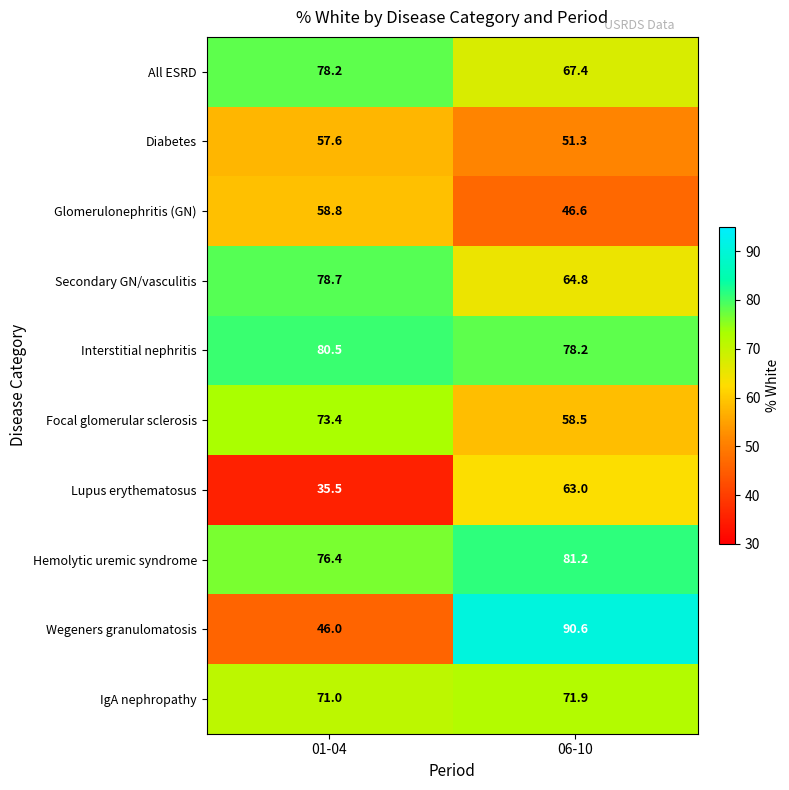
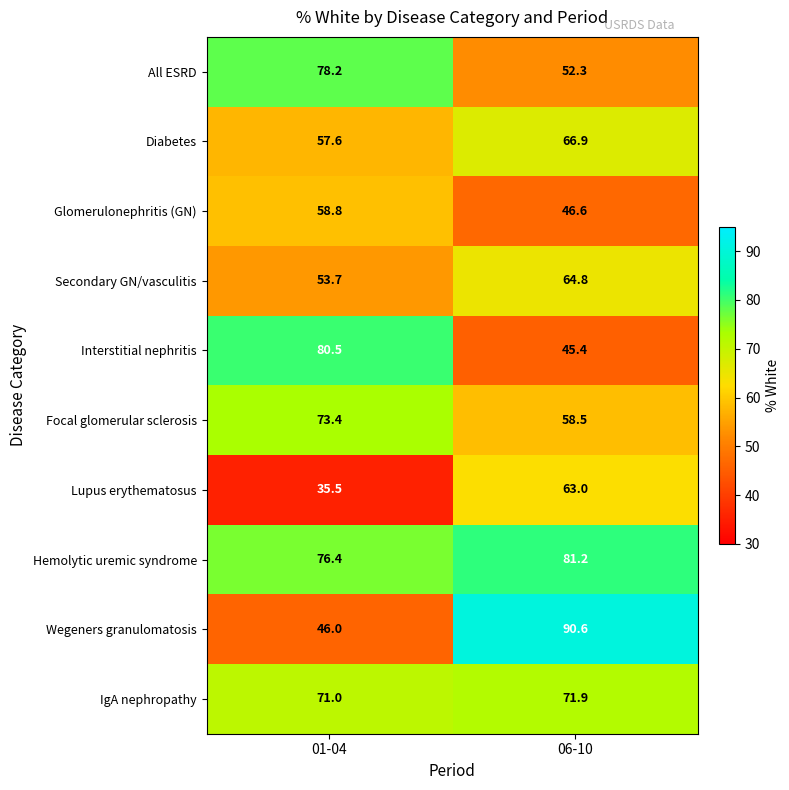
All ESRD, 06-10: 67.4 -> 52.3
Diabetes, 06-10: 51.3 -> 66.9
Secondary GN/vasculitis, 01-04: 78.7 -> 53.7
Interstitial nephritis, 06-10: 78.2 -> 45.4
